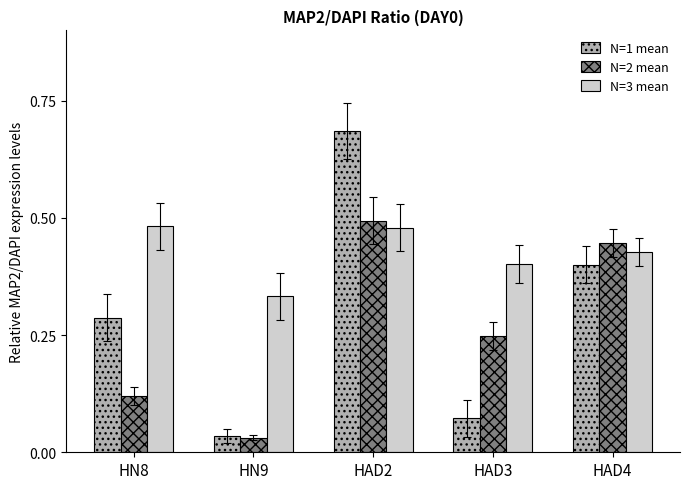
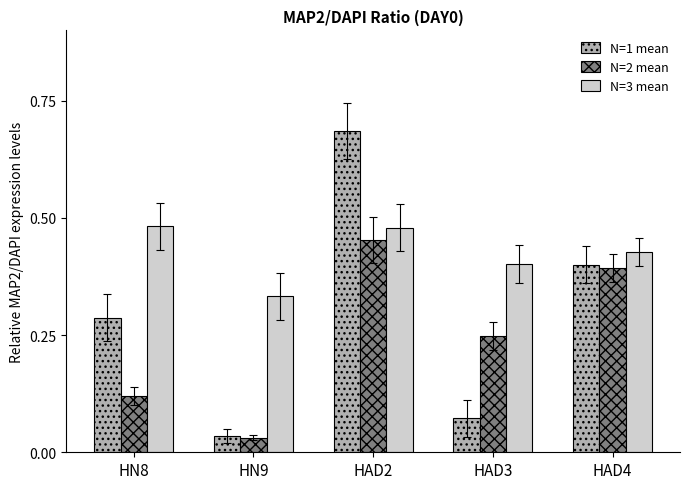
N=2 mean, HAD2: 0.49 -> 0.45
N=2 mean, HAD4: 0.45 -> 0.39
